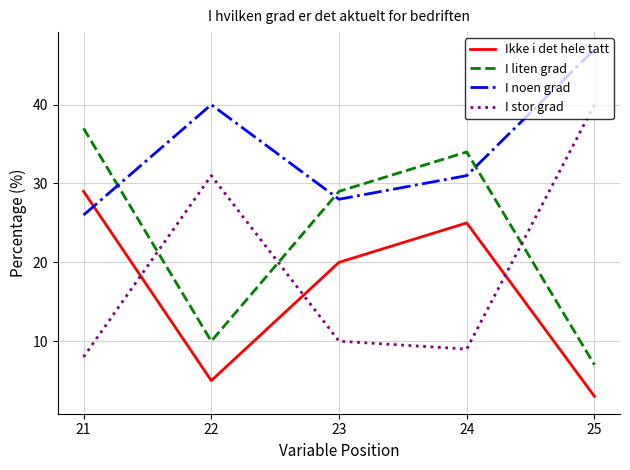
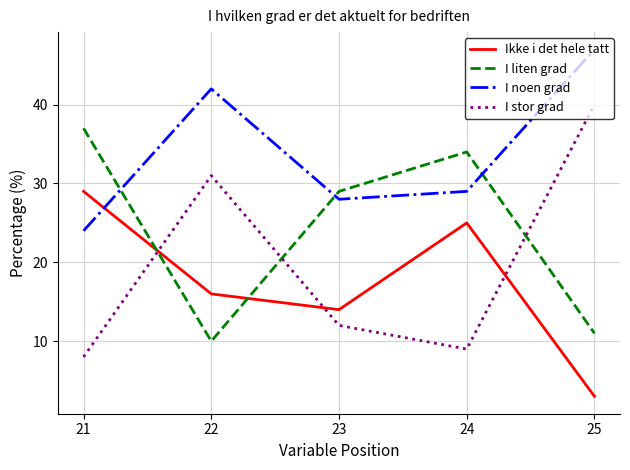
I noen grad, 21: 26 -> 24
Ikke i det hele tatt, 22: 5 -> 16
I noen grad, 22: 40 -> 42
Ikke i det hele tatt, 23: 20 -> 14
I stor grad, 23: 10 -> 12
I noen grad, 24: 31 -> 29
I liten grad, 25: 7 -> 11
